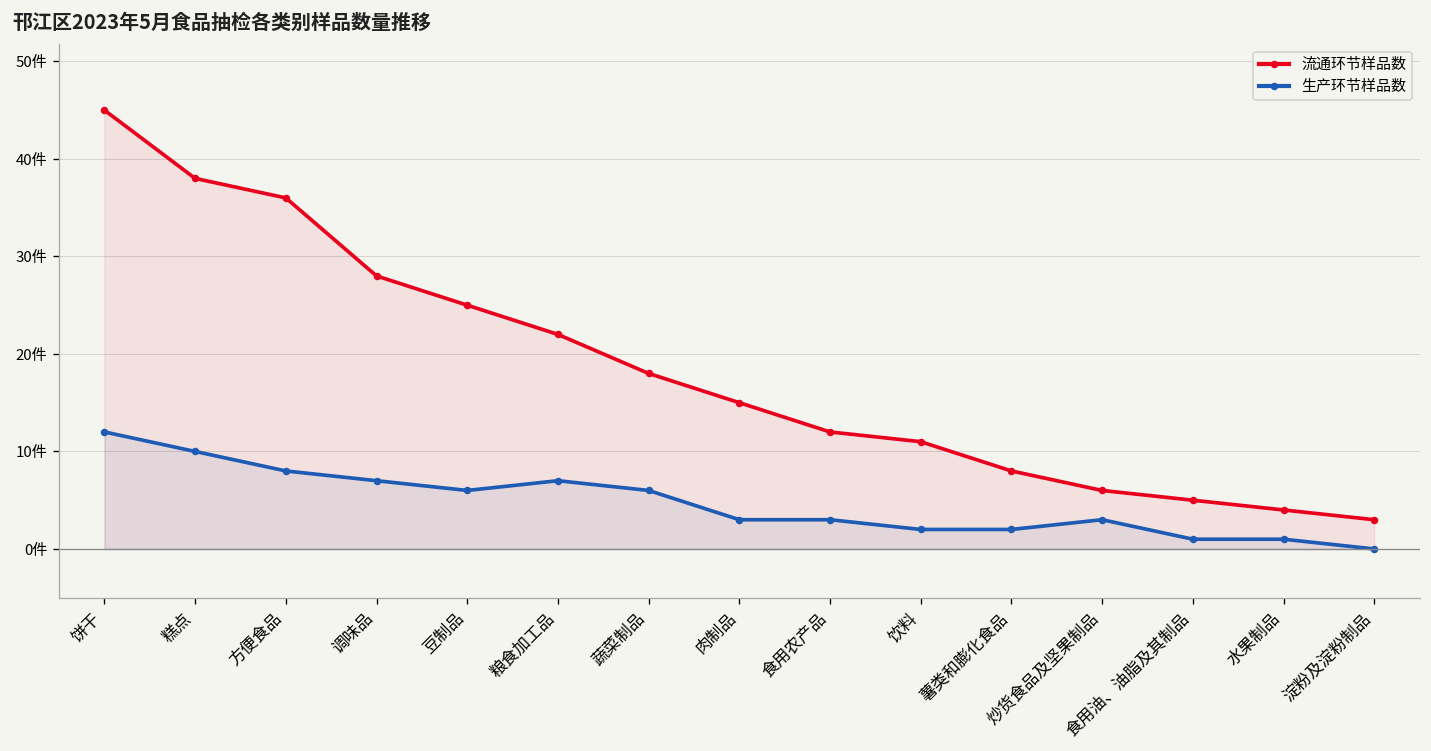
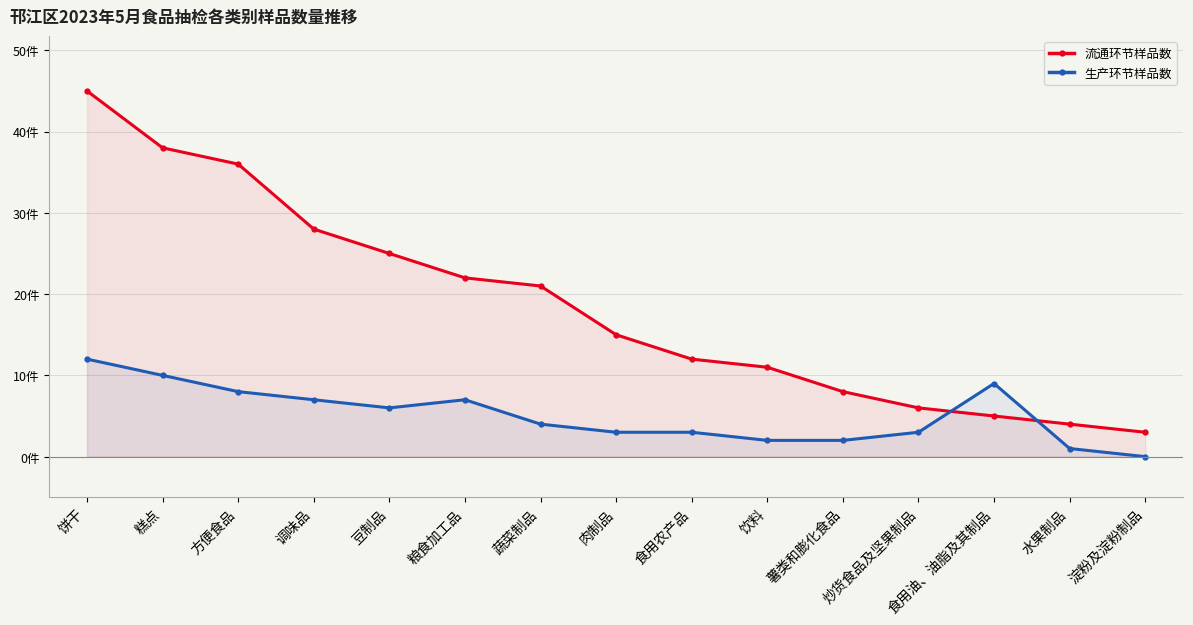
流通环节样品数, 蔬菜制品: 18件 -> 21件
生产环节样品数, 蔬菜制品: 6件 -> 4件
生产环节样品数, 食用油、油脂及其制品: 1件 -> 9件
